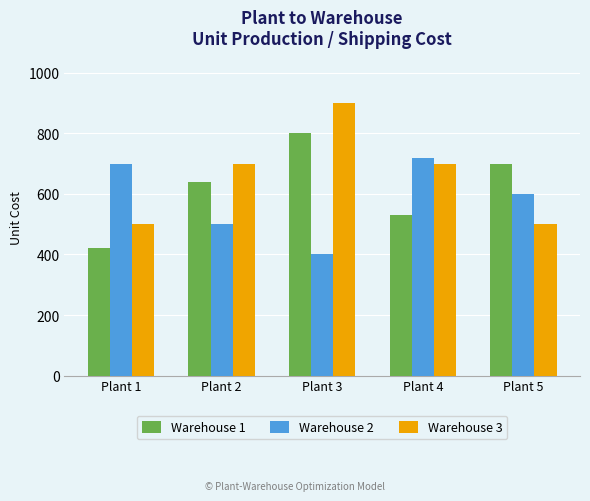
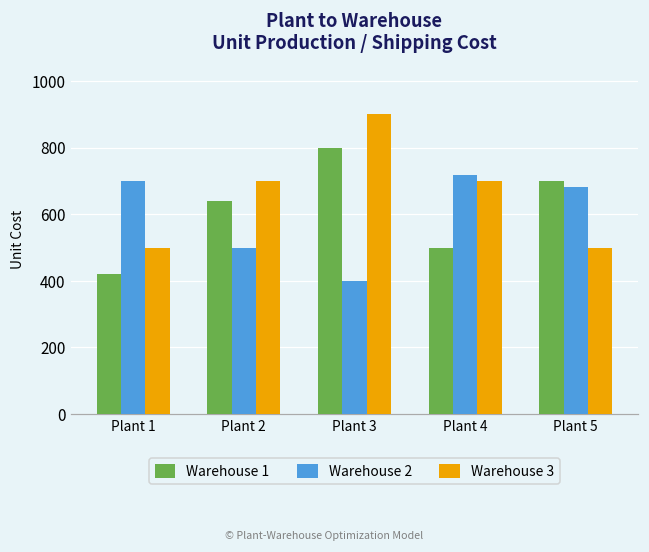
Warehouse 1, Plant 4: 530 -> 500
Warehouse 2, Plant 5: 600 -> 680
